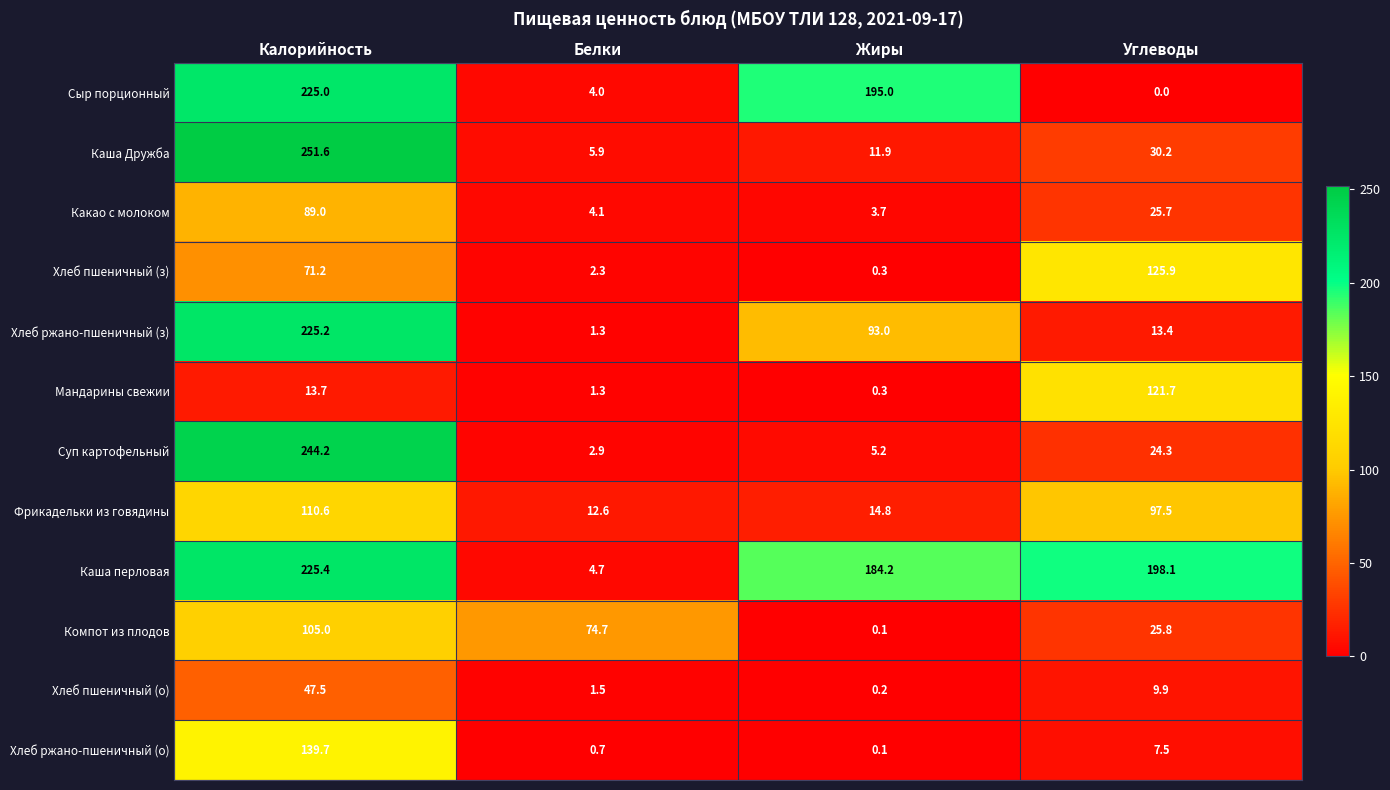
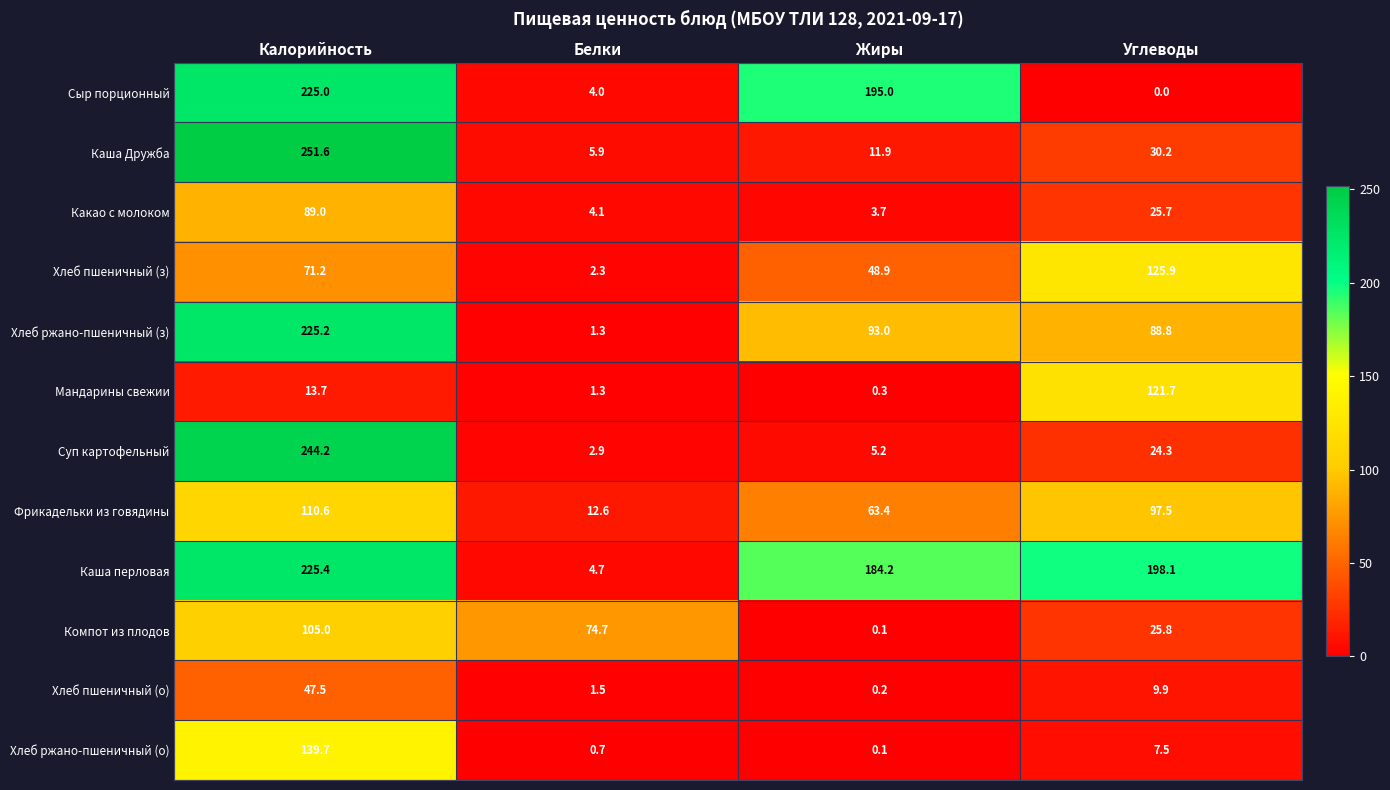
Хлеб пшеничный (з), Жиры: 0.3 -> 48.9
Хлеб ржано-пшеничный (з), Углеводы: 13.4 -> 88.8
Фрикадельки из говядины, Жиры: 14.8 -> 63.4
